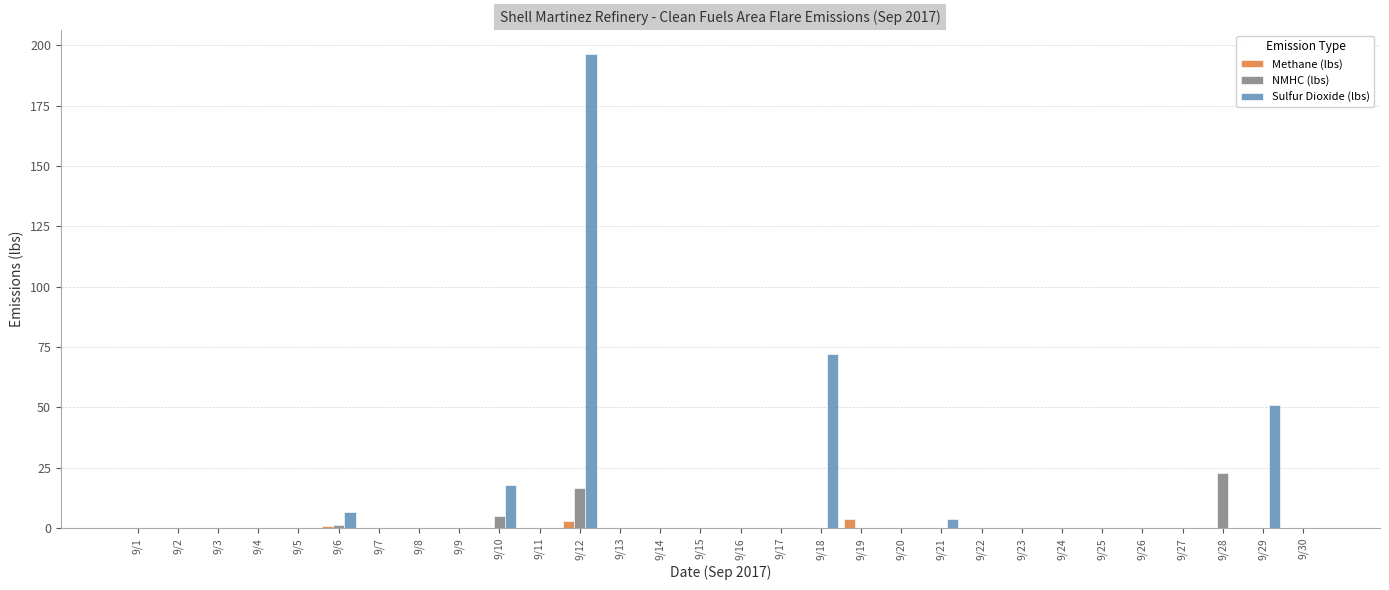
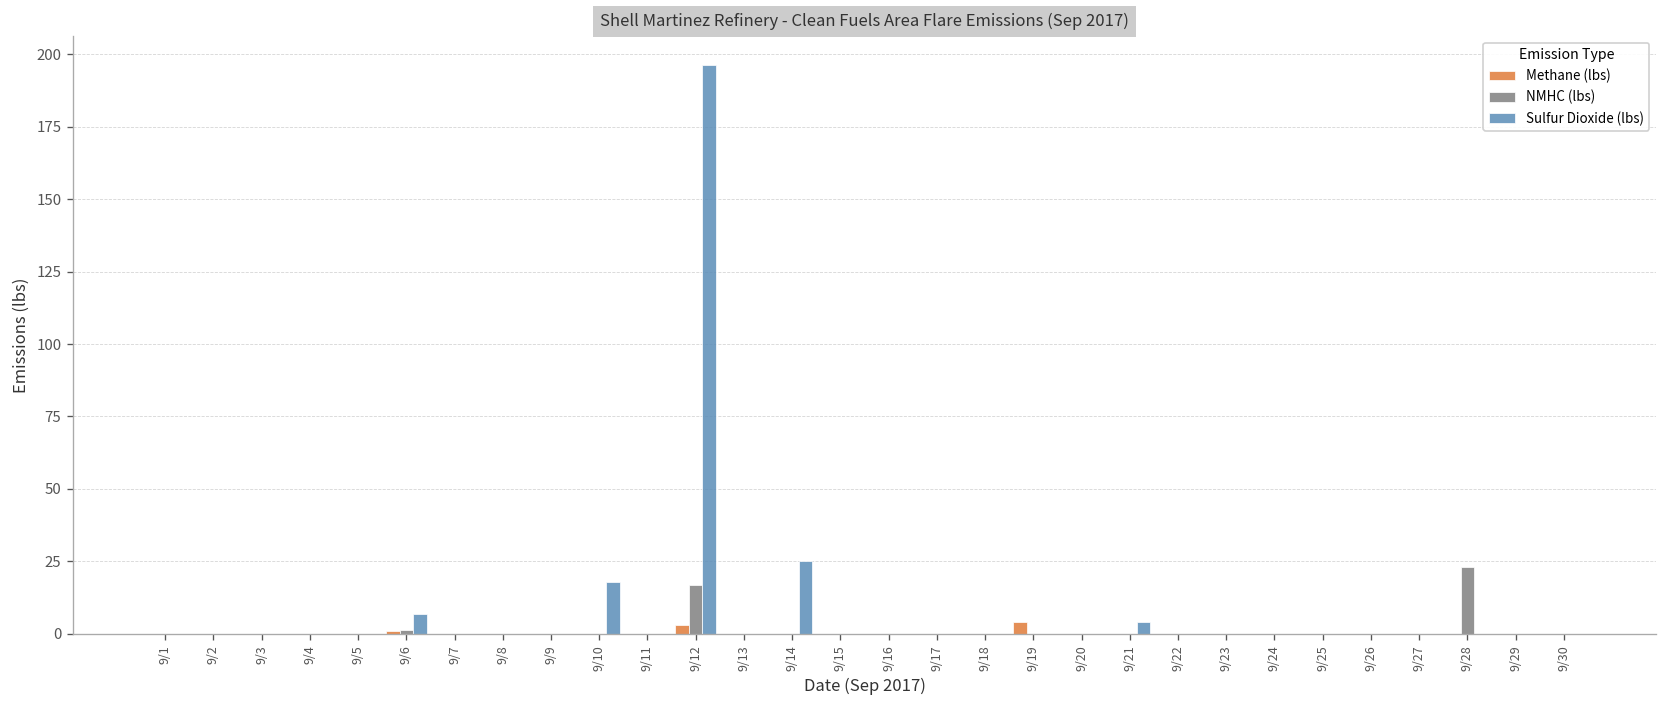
NMHC (lbs), 9/10: 5 -> 0
Sulfur Dioxide (lbs), 9/14: 0 -> 25
Sulfur Dioxide (lbs), 9/18: 72 -> 0
Sulfur Dioxide (lbs), 9/29: 51 -> 0
